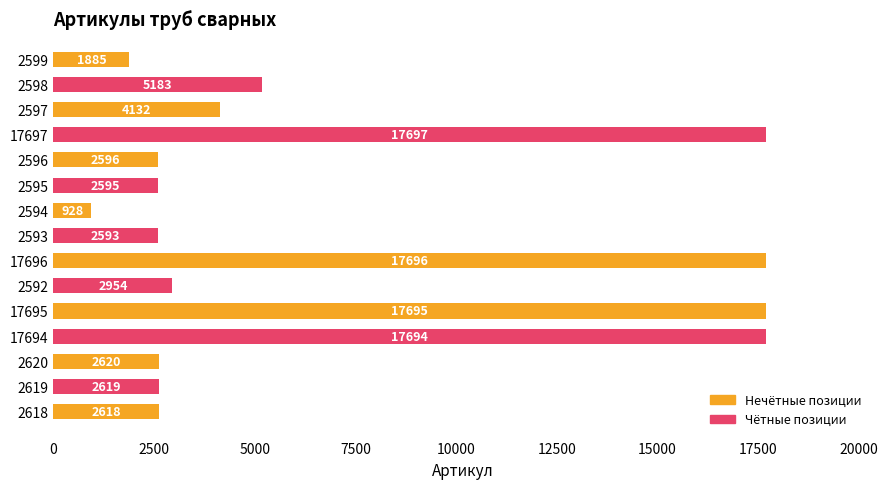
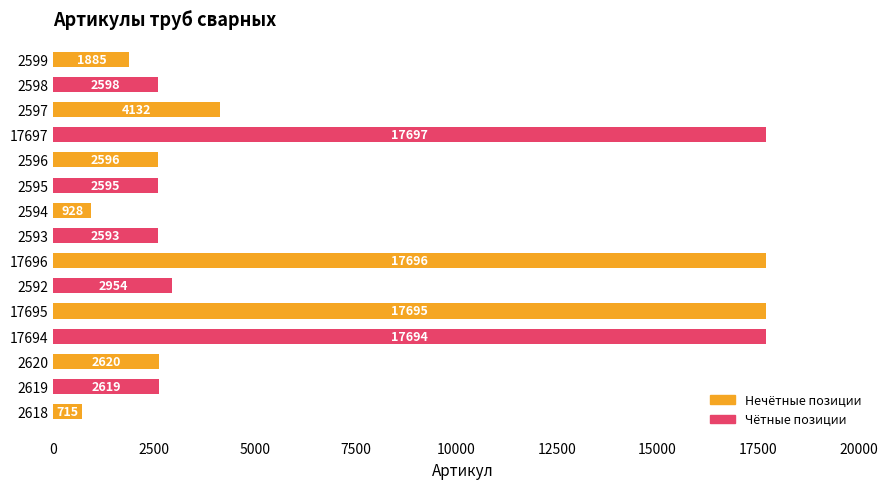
2598: 5183 -> 2598
2618: 2618 -> 715
